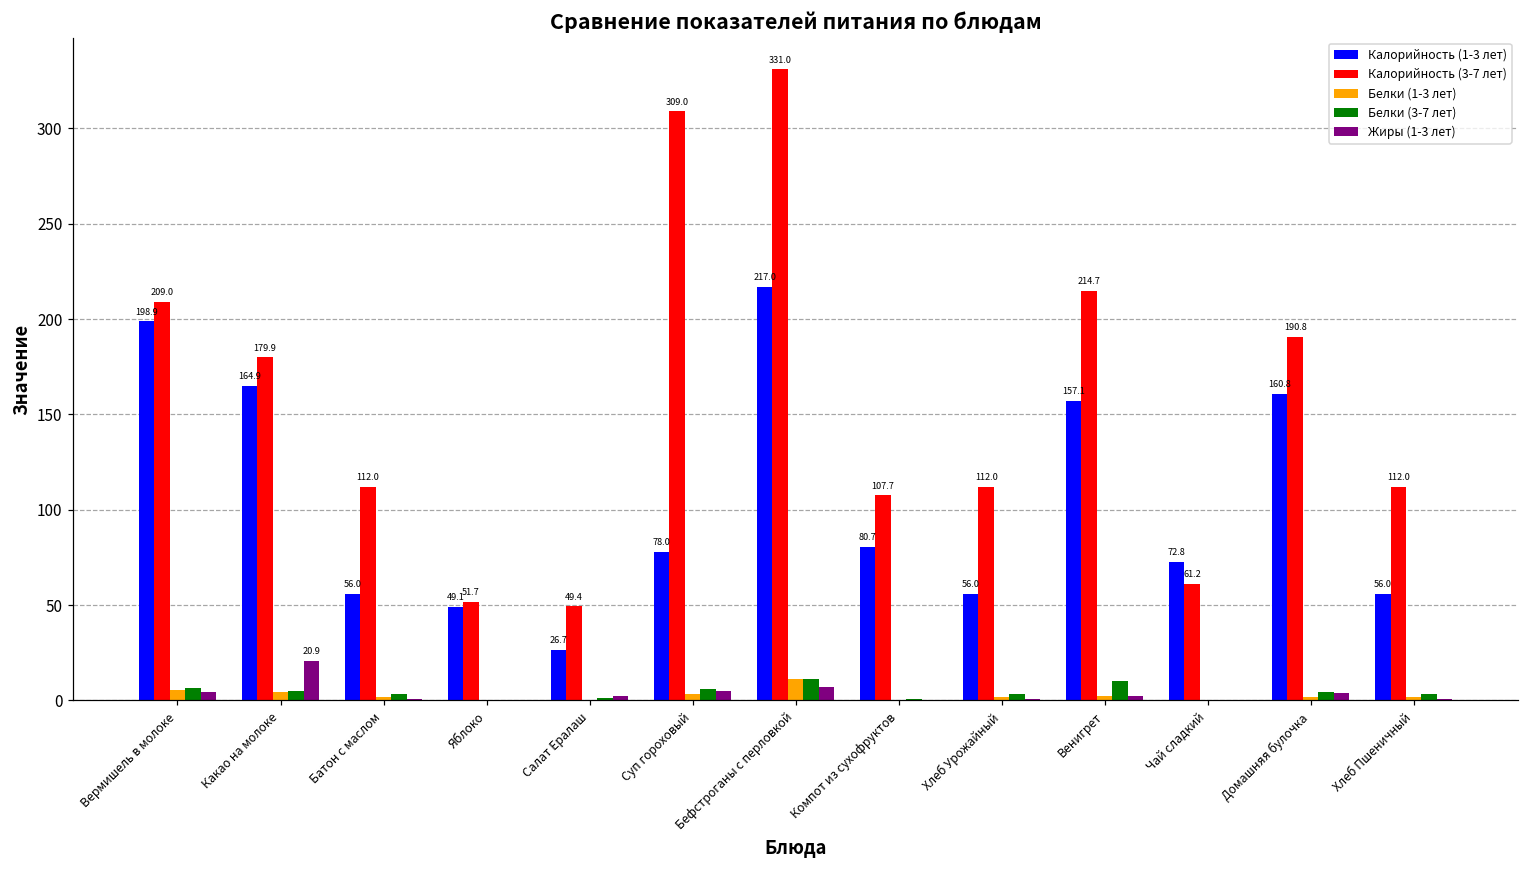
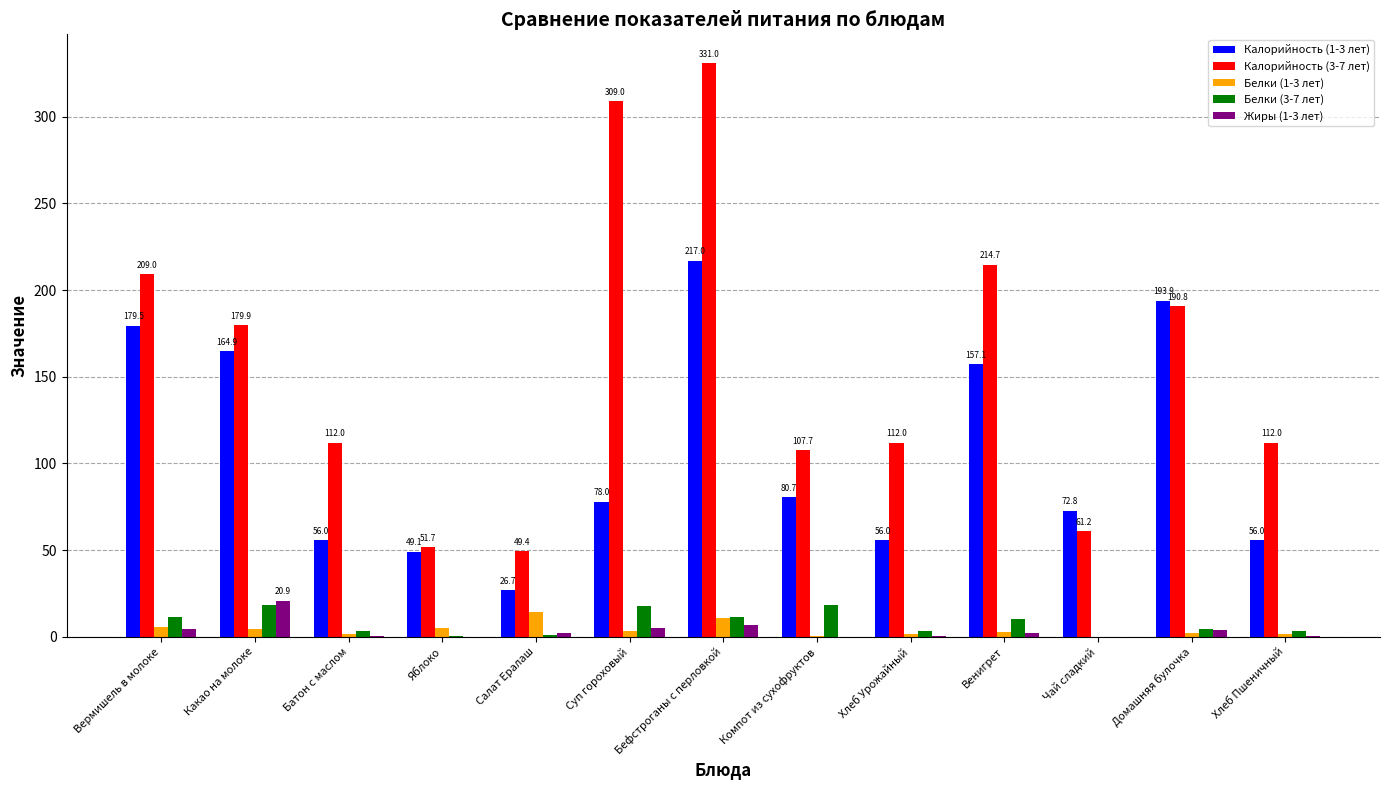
Калорийность (1-3 лет), Вермишель в молоке: 198.9 -> 179.5
Белки (3-7 лет), Вермишель в молоке: 7 -> 11
Белки (3-7 лет), Какао на молоке: 5 -> 19
Белки (1-3 лет), Яблоко: 0 -> 5
Белки (1-3 лет), Салат Ералаш: 0 -> 14
Белки (3-7 лет), Суп гороховый: 6 -> 18
Белки (3-7 лет), Компот из сухофруктов: 1 -> 18
Калорийность (1-3 лет), Домашняя булочка: 160.8 -> 193.9
